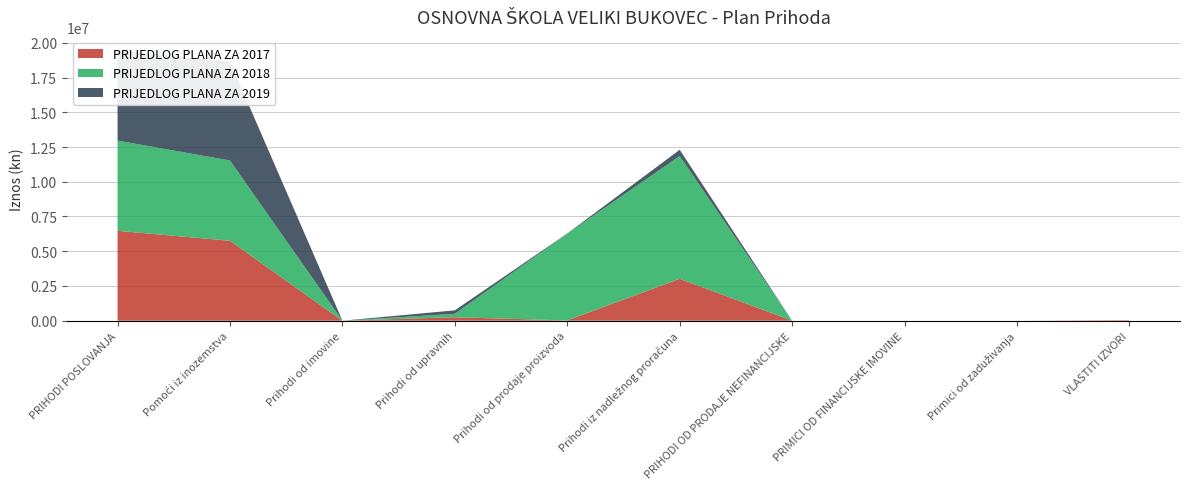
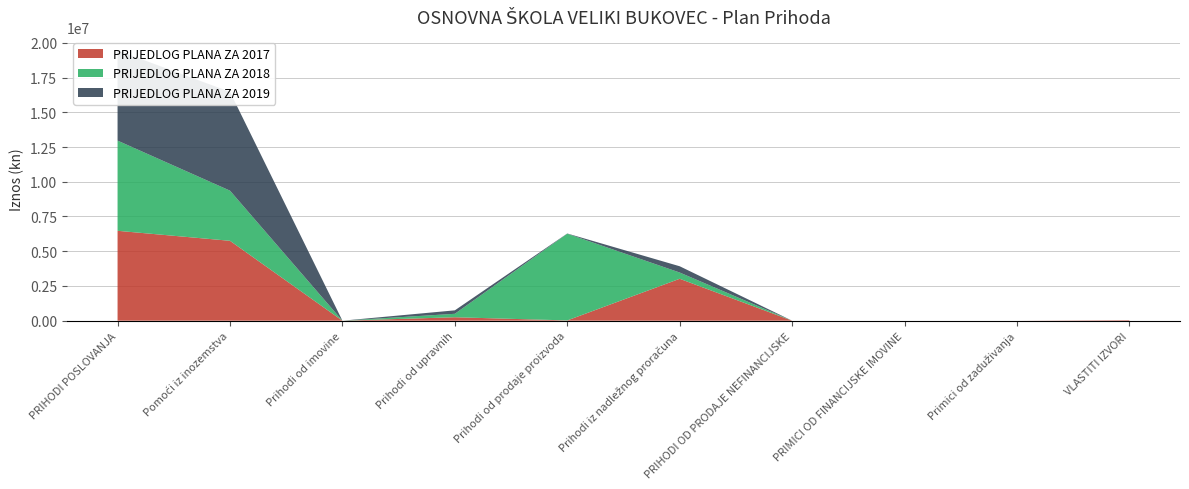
PRIJEDLOG PLANA ZA 2018, Pomoći iz inozemstva: 5800000 -> 3600000
PRIJEDLOG PLANA ZA 2018, Prihodi iz nadležnog proračuna: 8800000 -> 500000
